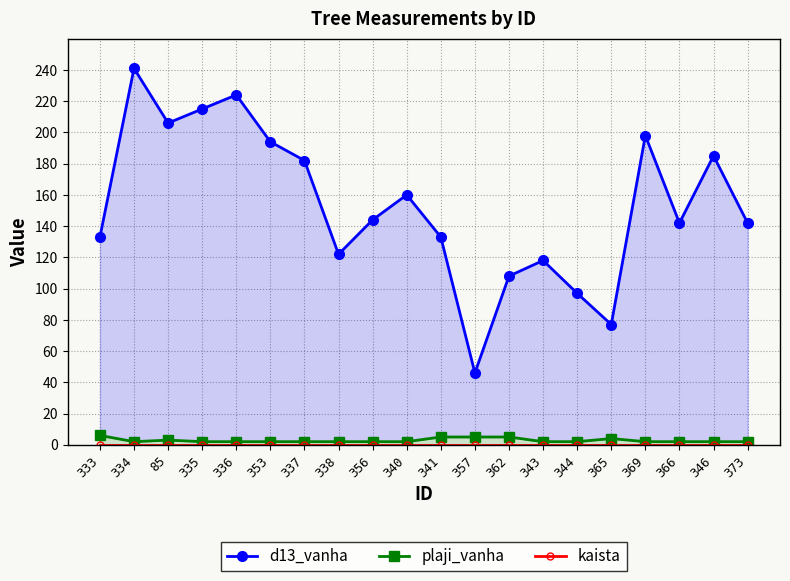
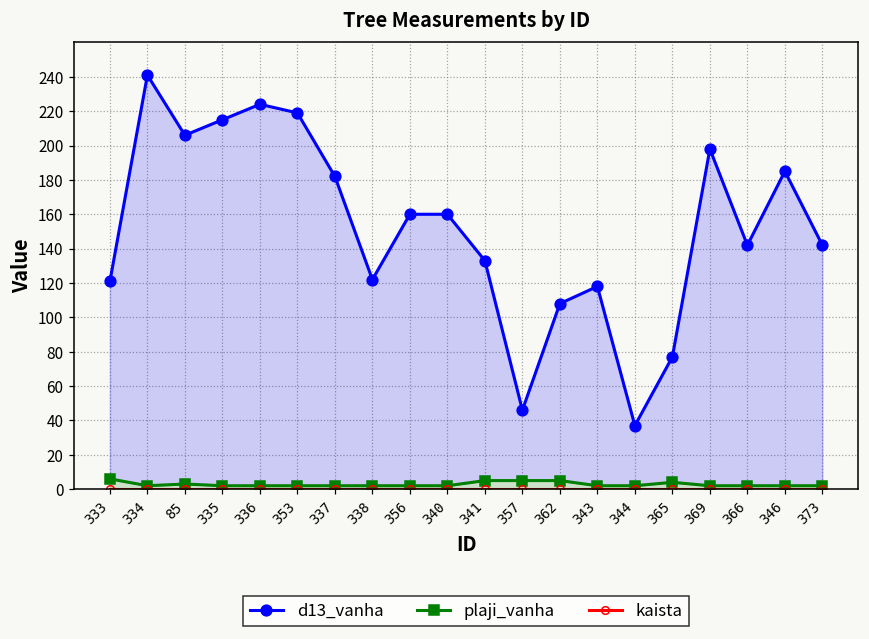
d13_vanha, 333: 133 -> 121
d13_vanha, 353: 194 -> 219
d13_vanha, 356: 144 -> 160
d13_vanha, 344: 97 -> 37
